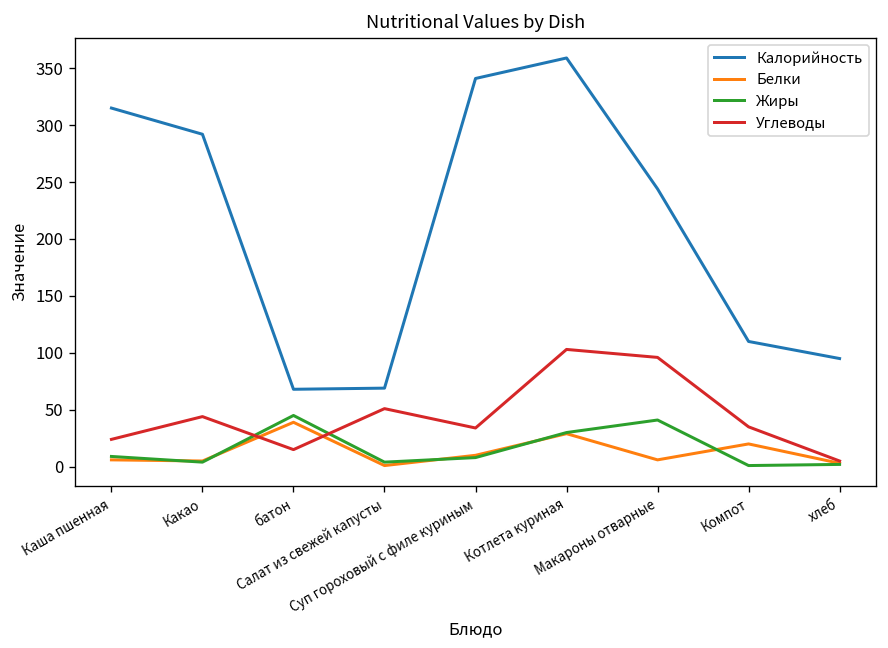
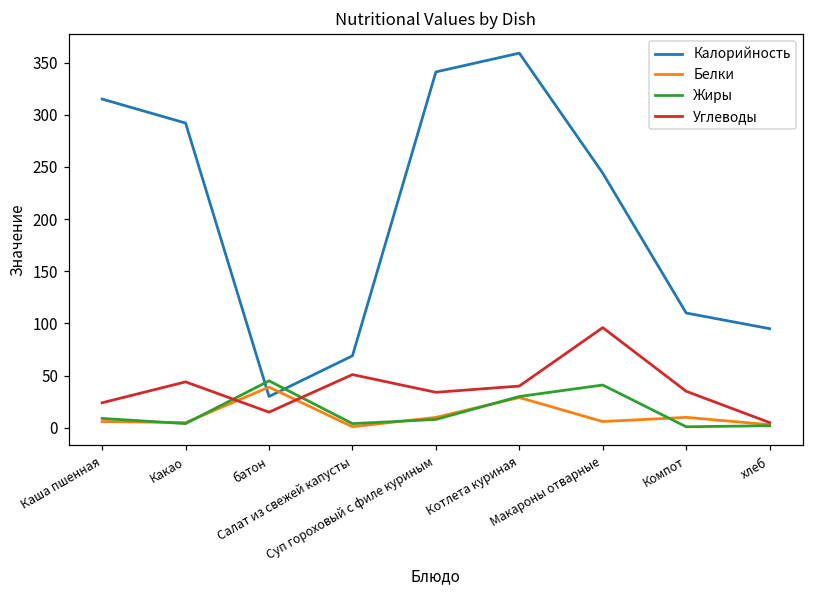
Калорийность, батон: 70 -> 30
Углеводы, Котлета куриная: 100 -> 40
Белки, Компот: 20 -> 10
